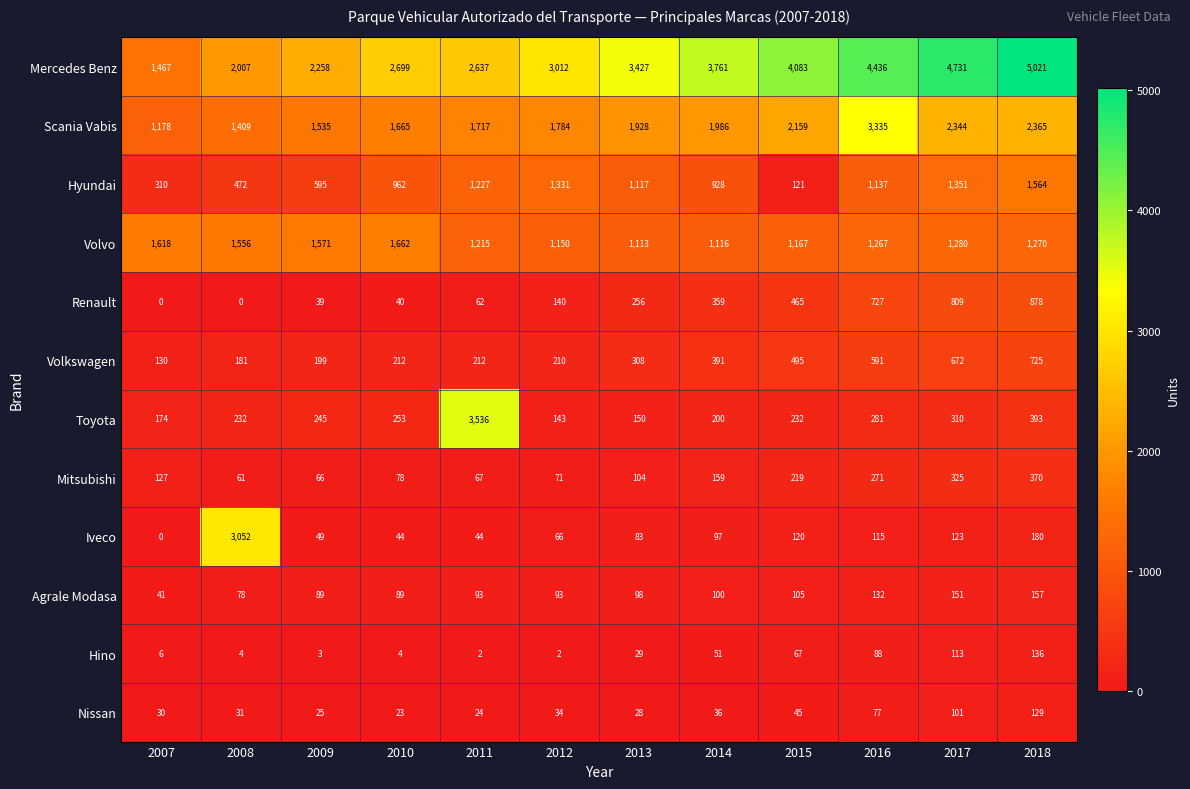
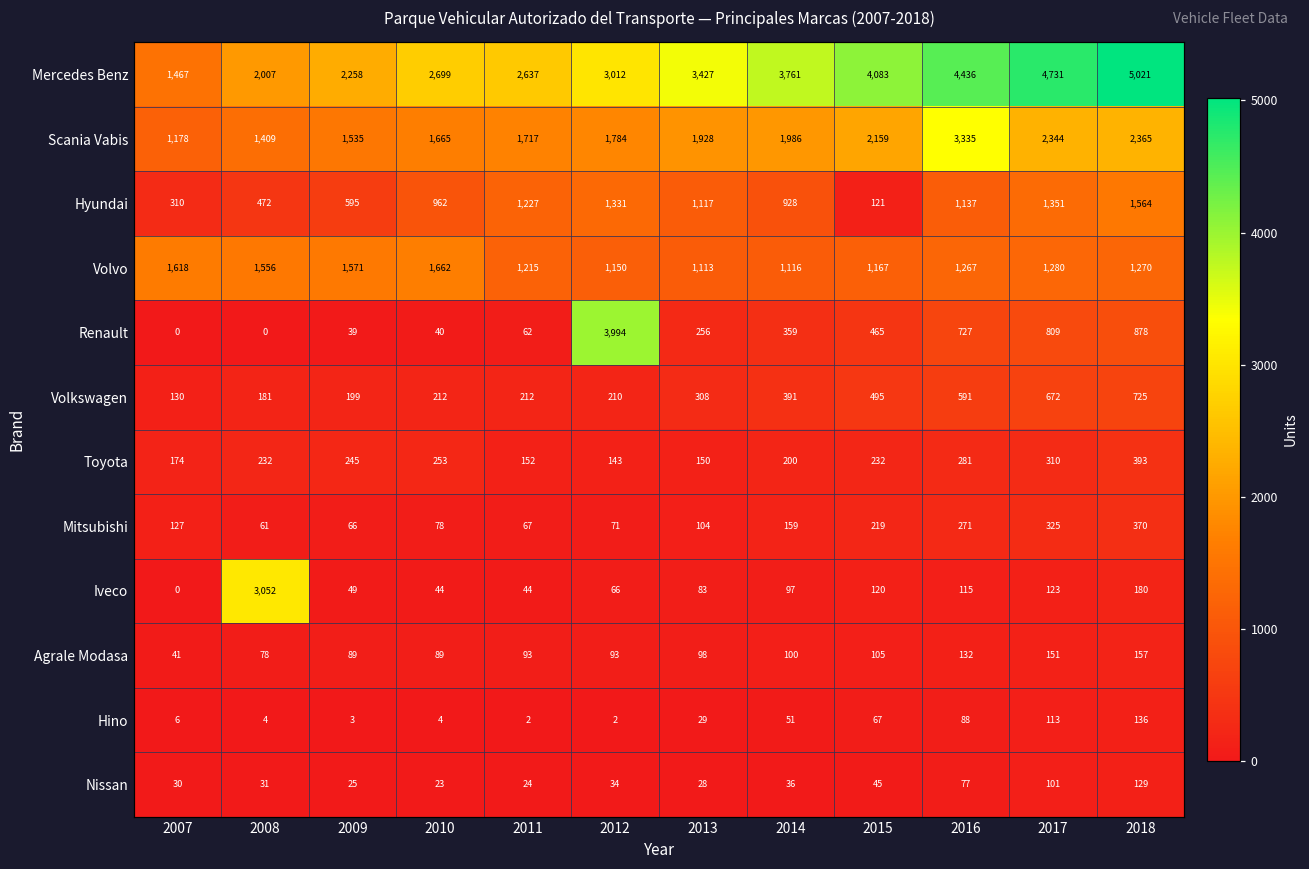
Renault, 2012: 140 -> 3,994
Toyota, 2011: 3,536 -> 152
